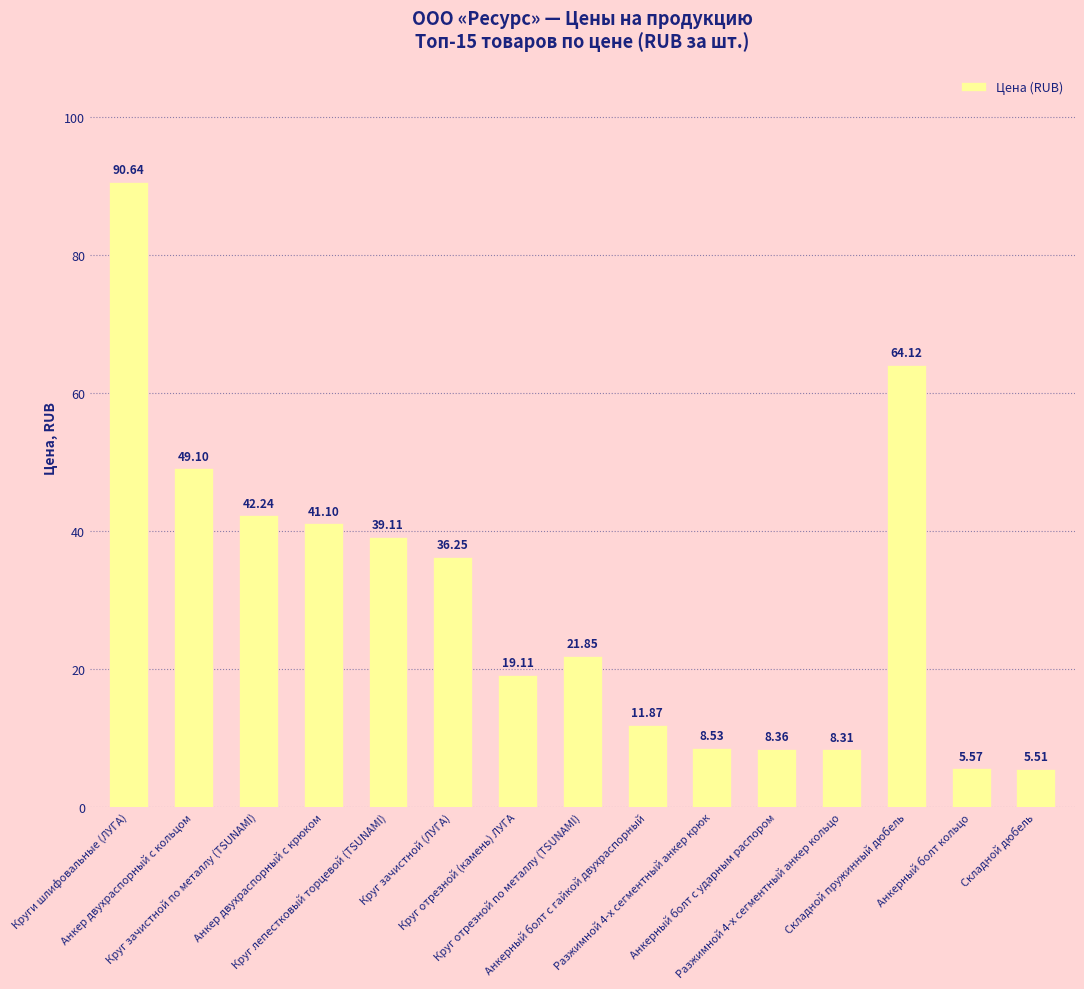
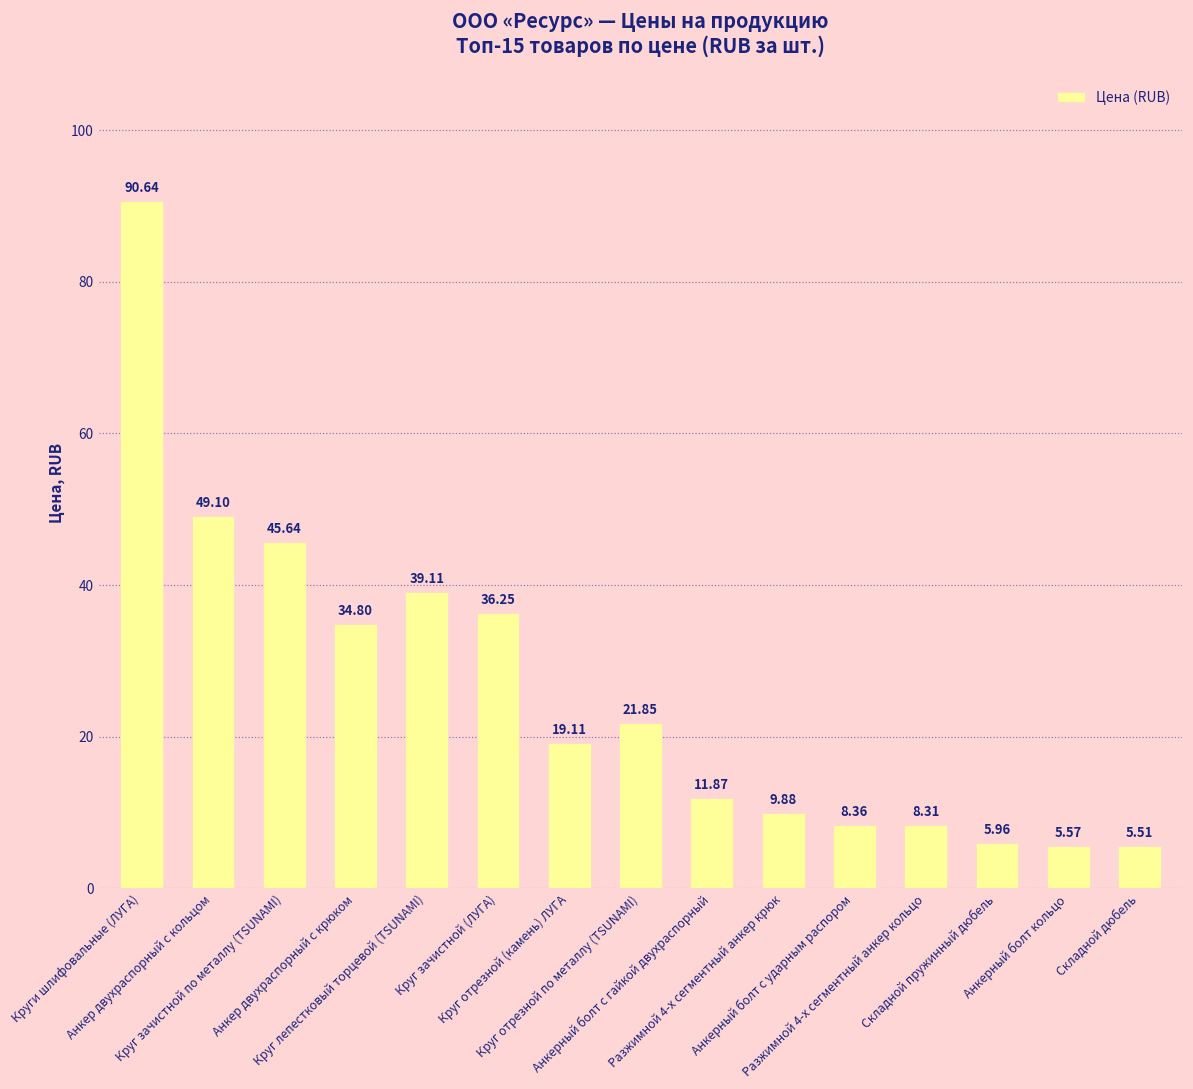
Круг зачистной по металлу (TSUNAMI): 42.24 -> 45.64
Анкер двухраспорный с крюком: 41.10 -> 34.80
Разжимной 4-х сегментный анкер крюк: 8.53 -> 9.88
Складной пружинный дюбель: 64.12 -> 5.96
